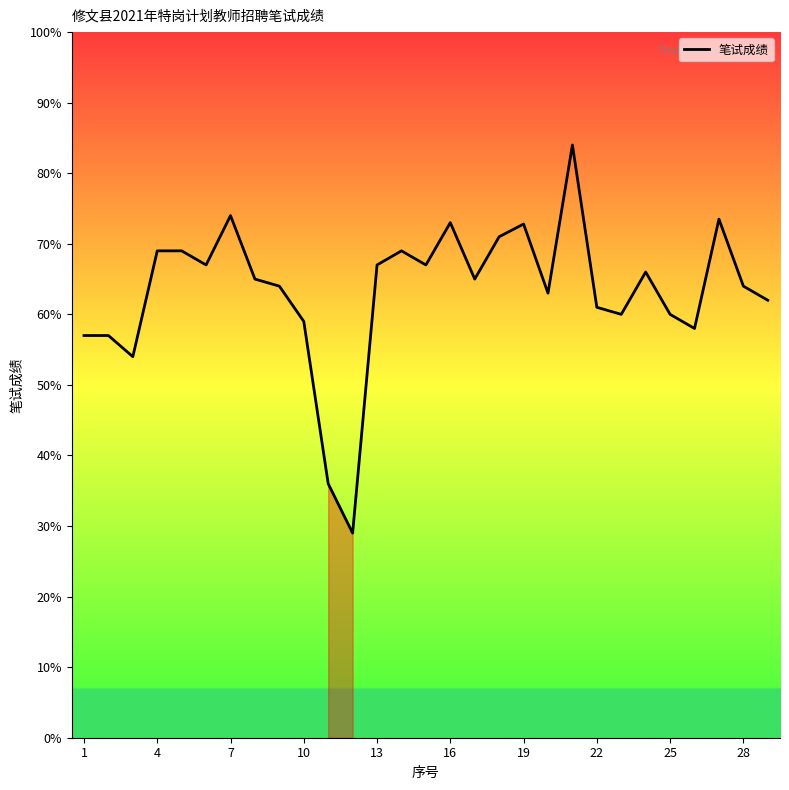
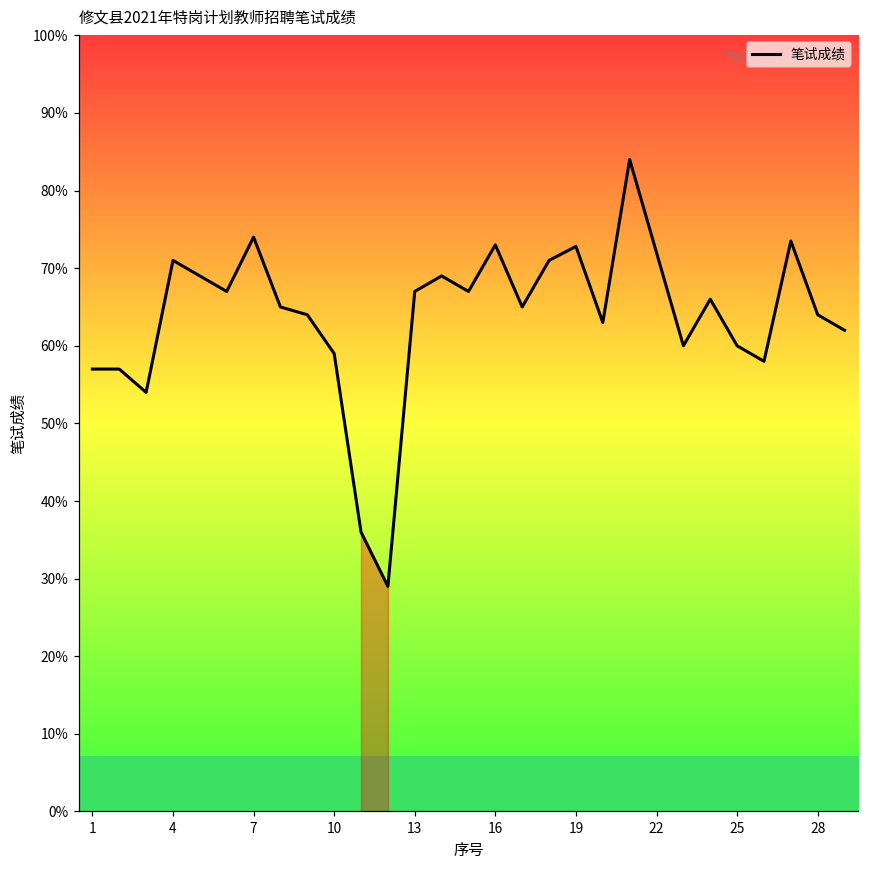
笔试成绩, 4: 69% -> 71%
笔试成绩, 22: 61% -> 72%
